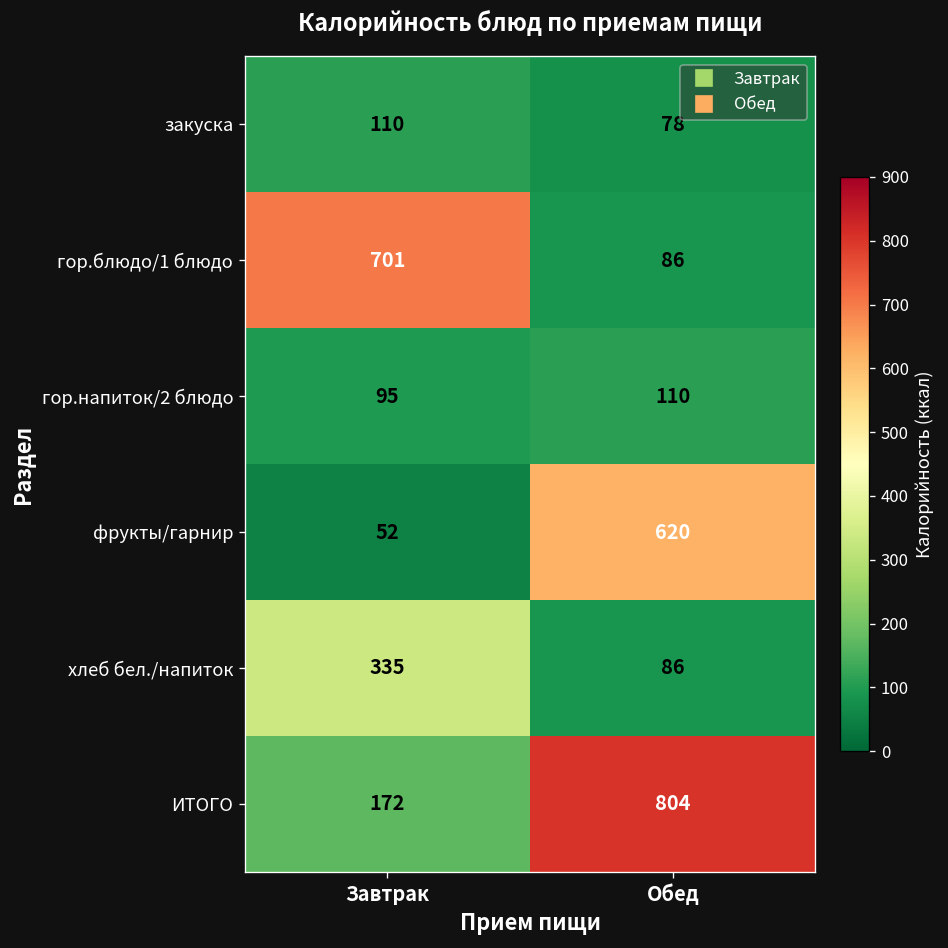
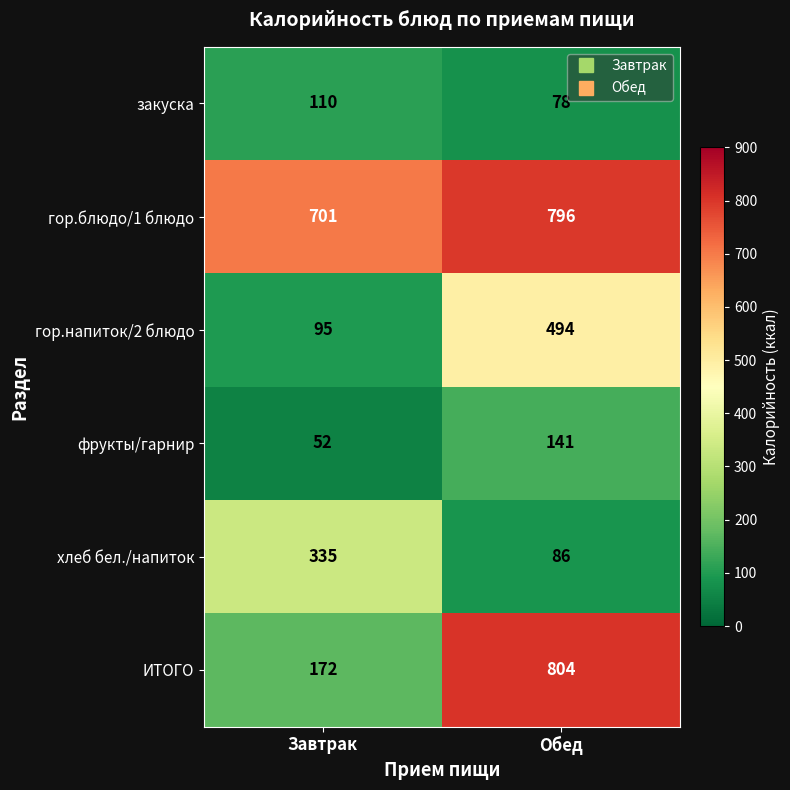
гор.блюдо/1 блюдо, Обед: 86 -> 796
гор.напиток/2 блюдо, Обед: 110 -> 494
фрукты/гарнир, Обед: 620 -> 141
